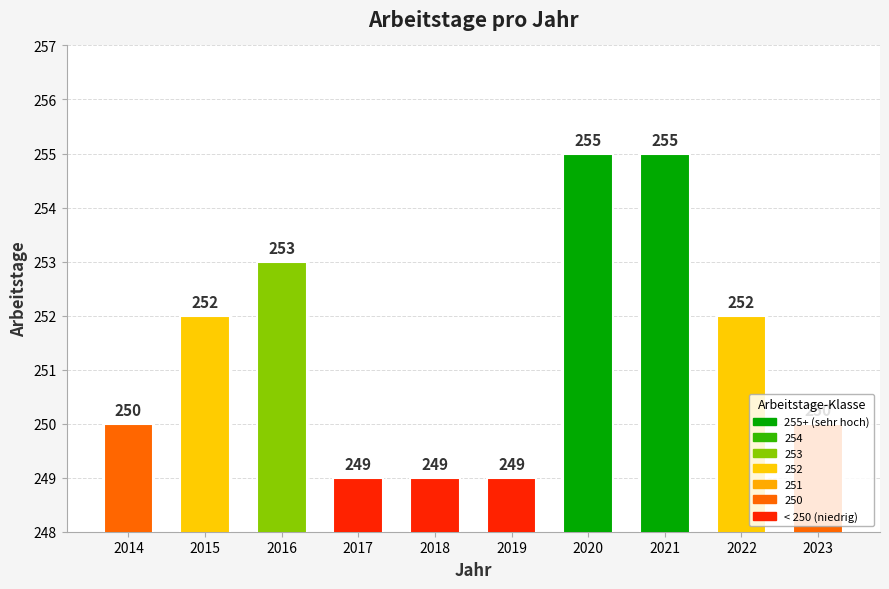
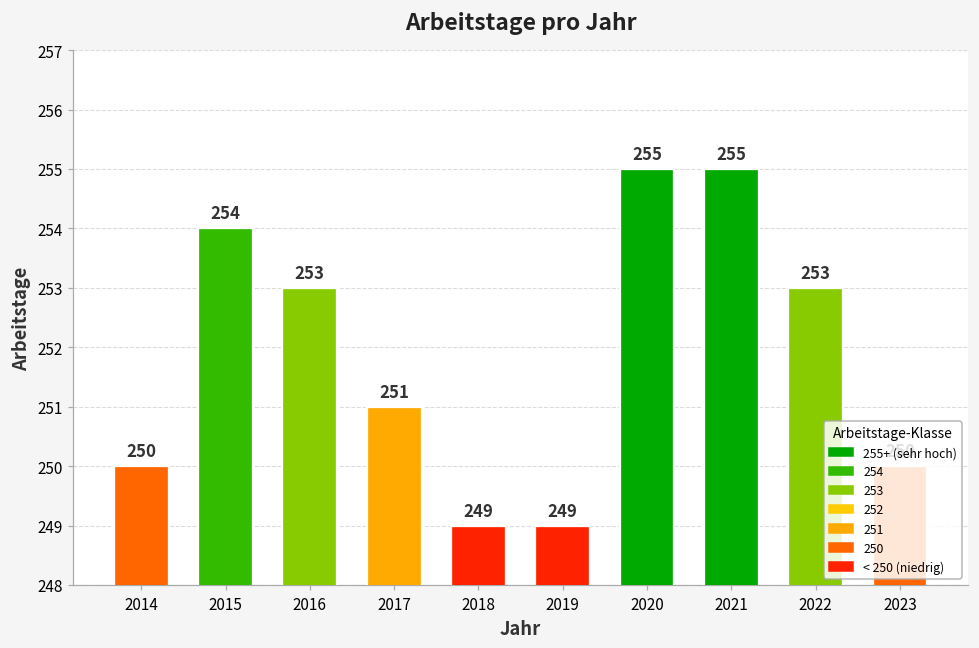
2015: 252 -> 254
2017: 249 -> 251
2022: 252 -> 253
